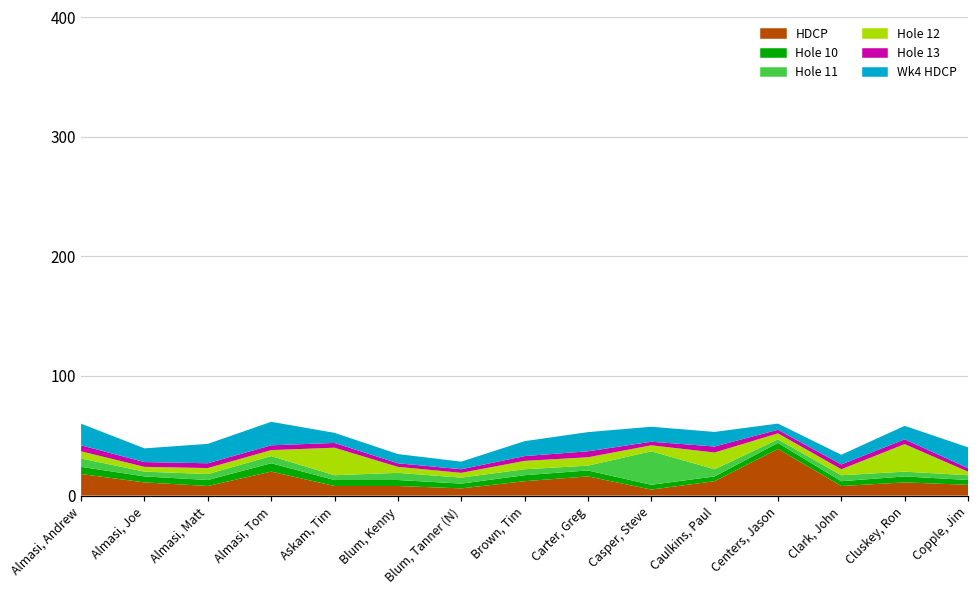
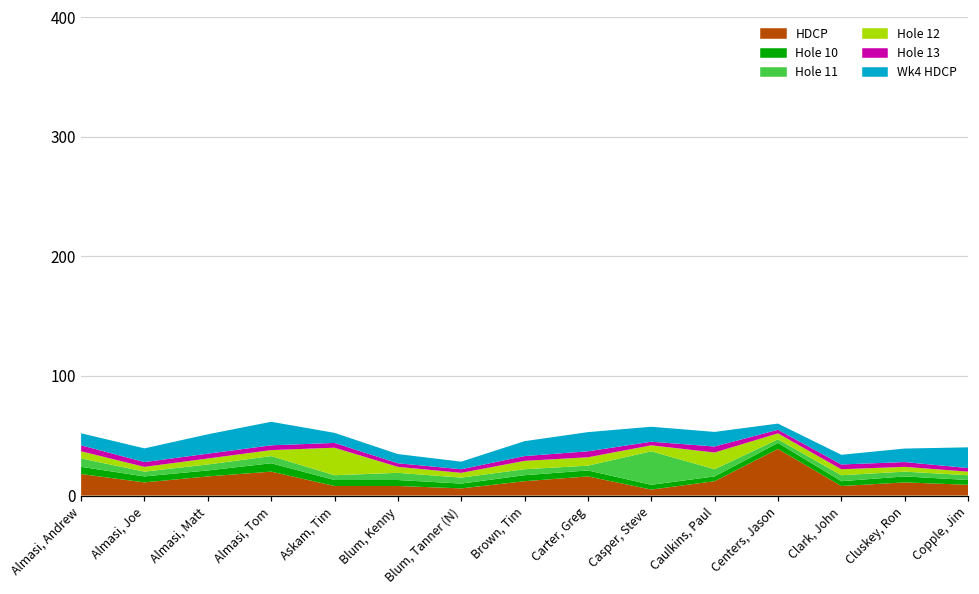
Wk4 HDCP, Almasi, Andrew: 18 -> 10
HDCP, Almasi, Matt: 8 -> 16
Hole 12, Cluskey, Ron: 23 -> 4
